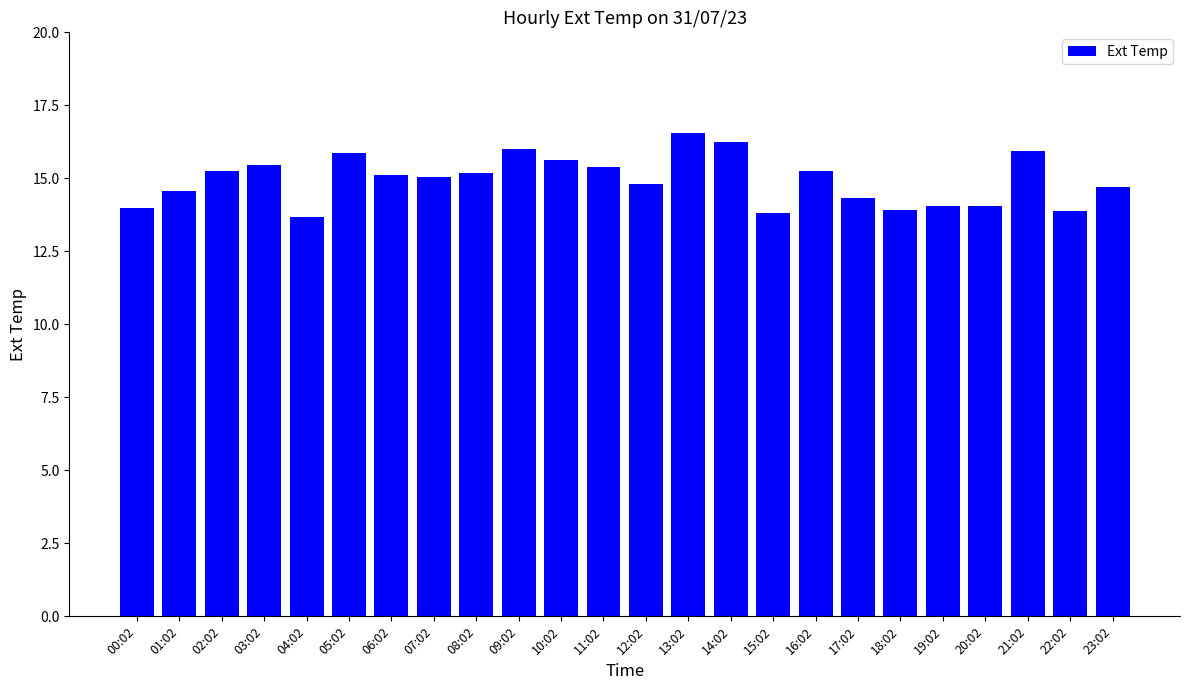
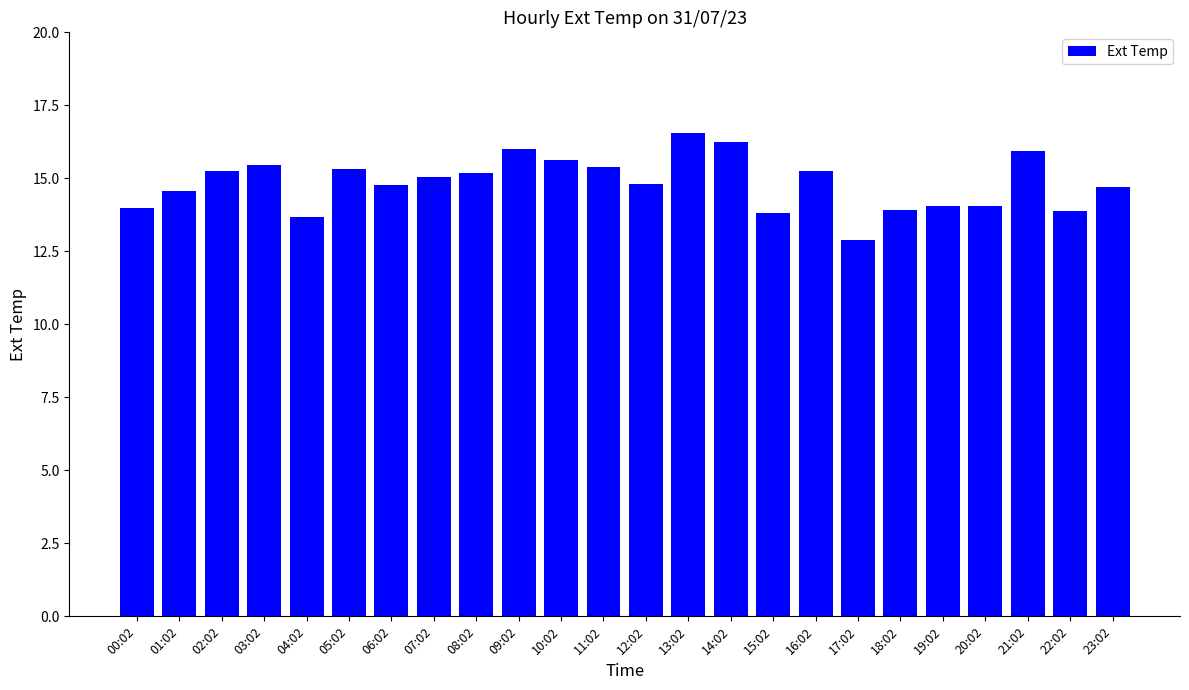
05:02: 15.9 -> 15.3
06:02: 15.1 -> 14.8
17:02: 14.3 -> 12.9
